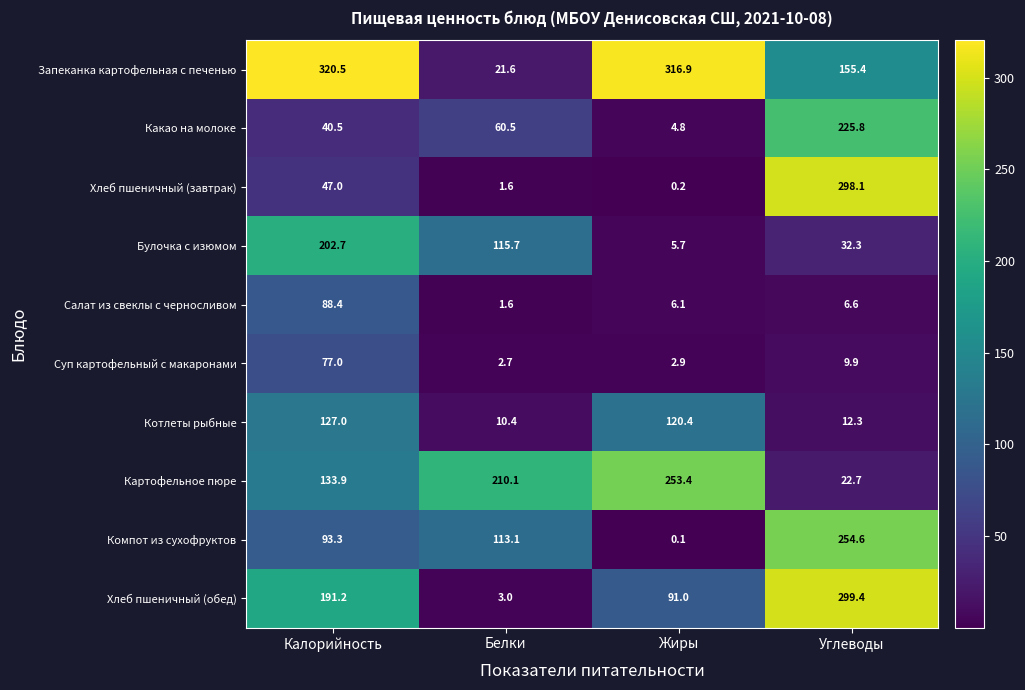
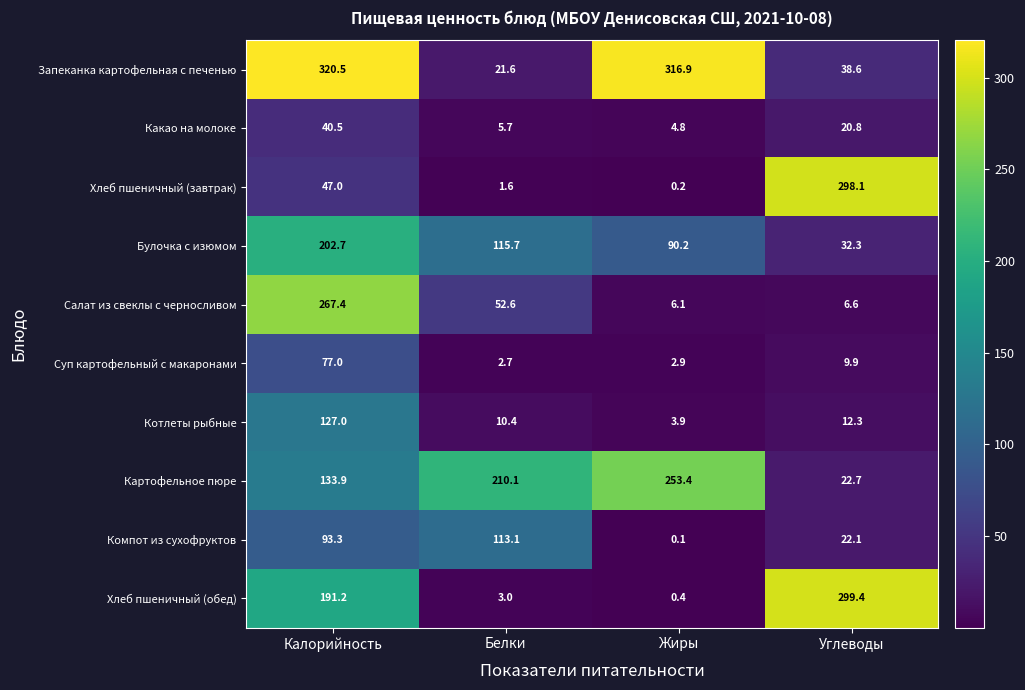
Запеканка картофельная с печенью, Углеводы: 155.4 -> 38.6
Какао на молоке, Белки: 60.5 -> 5.7
Какао на молоке, Углеводы: 225.8 -> 20.8
Булочка с изюмом, Жиры: 5.7 -> 90.2
Салат из свеклы с черносливом, Калорийность: 88.4 -> 267.4
Салат из свеклы с черносливом, Белки: 1.6 -> 52.6
Котлеты рыбные, Жиры: 120.4 -> 3.9
Компот из сухофруктов, Углеводы: 254.6 -> 22.1
Хлеб пшеничный (обед), Жиры: 91.0 -> 0.4
